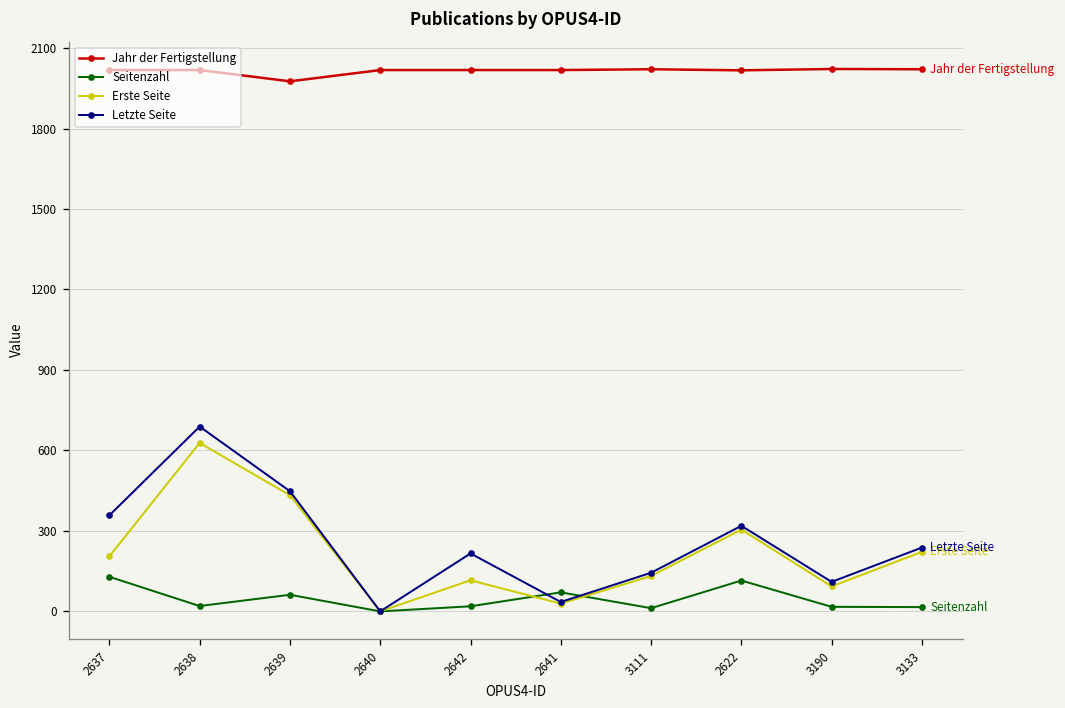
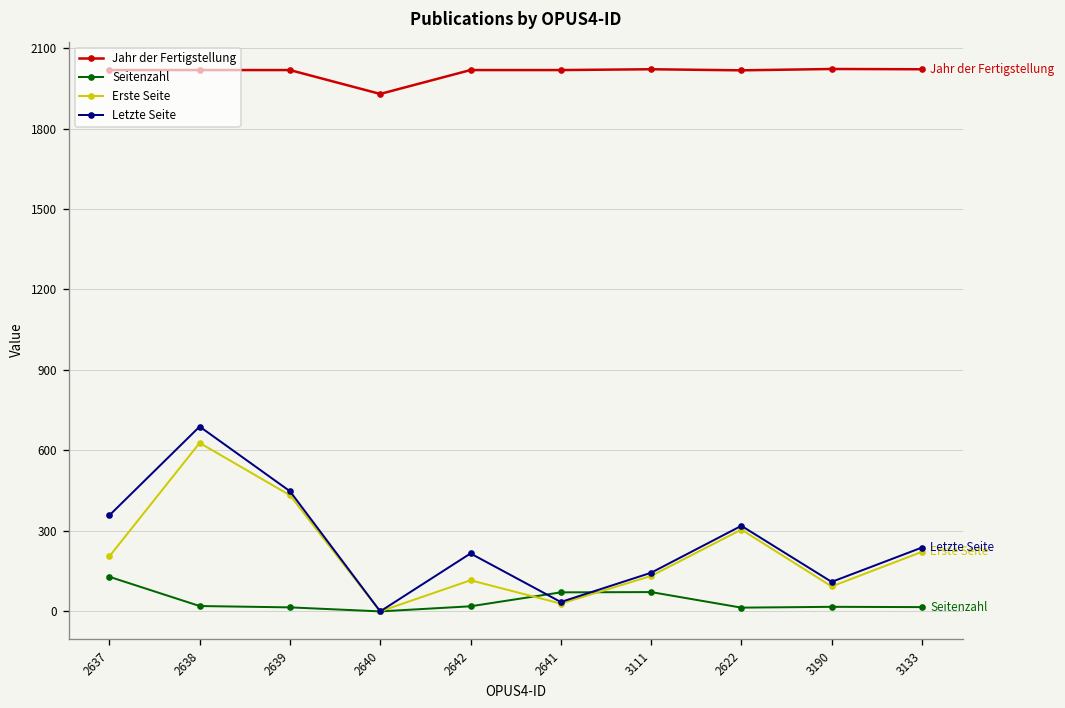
Jahr der Fertigstellung, 2639: 1980 -> 2020
Seitenzahl, 2639: 60 -> 20
Jahr der Fertigstellung, 2640: 2020 -> 1930
Seitenzahl, 3111: 10 -> 70
Seitenzahl, 2622: 120 -> 10
